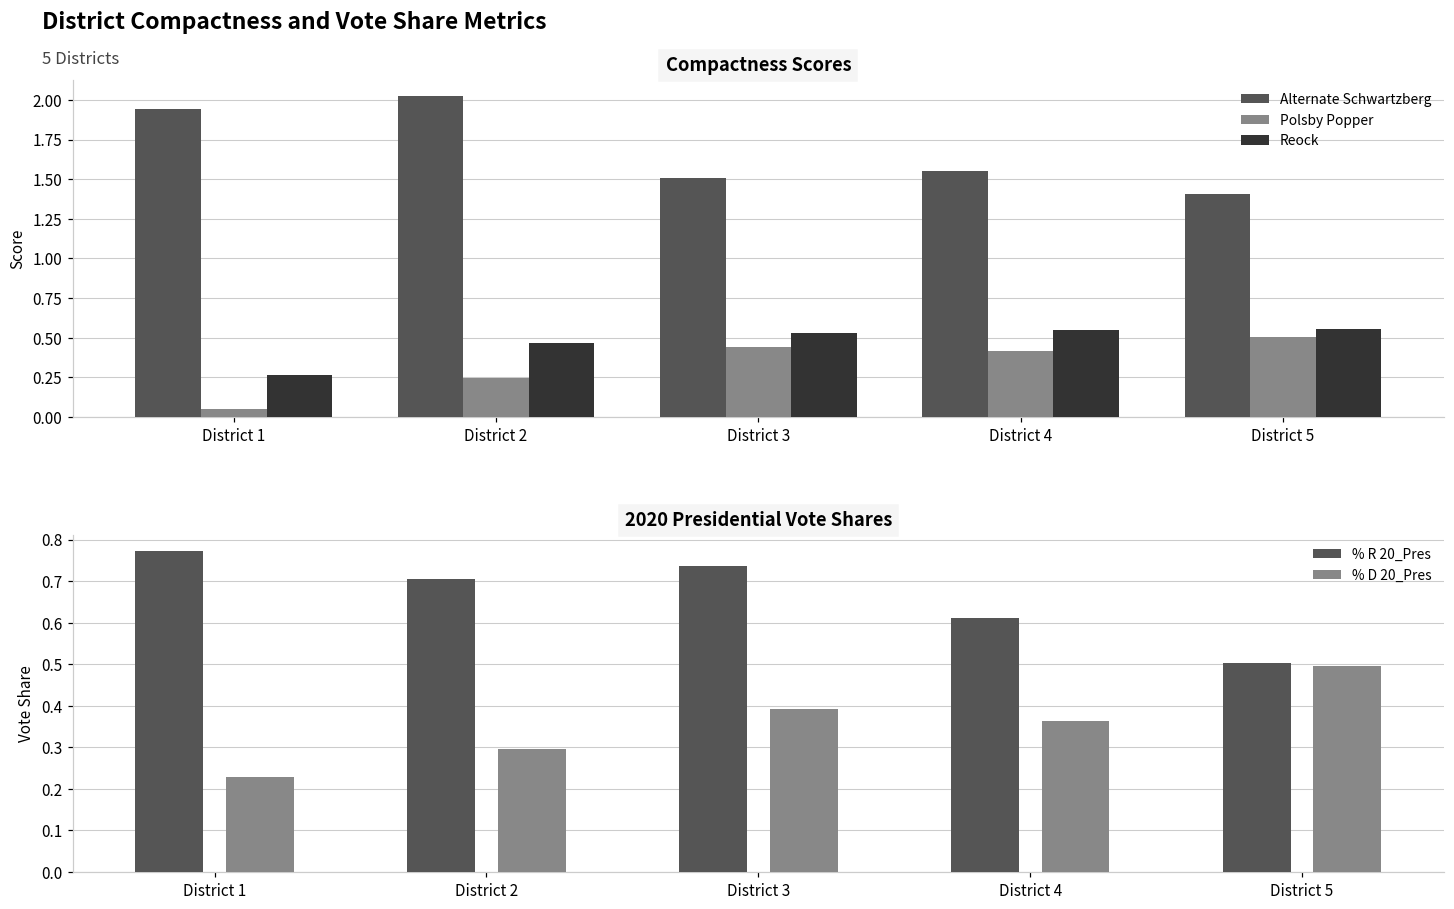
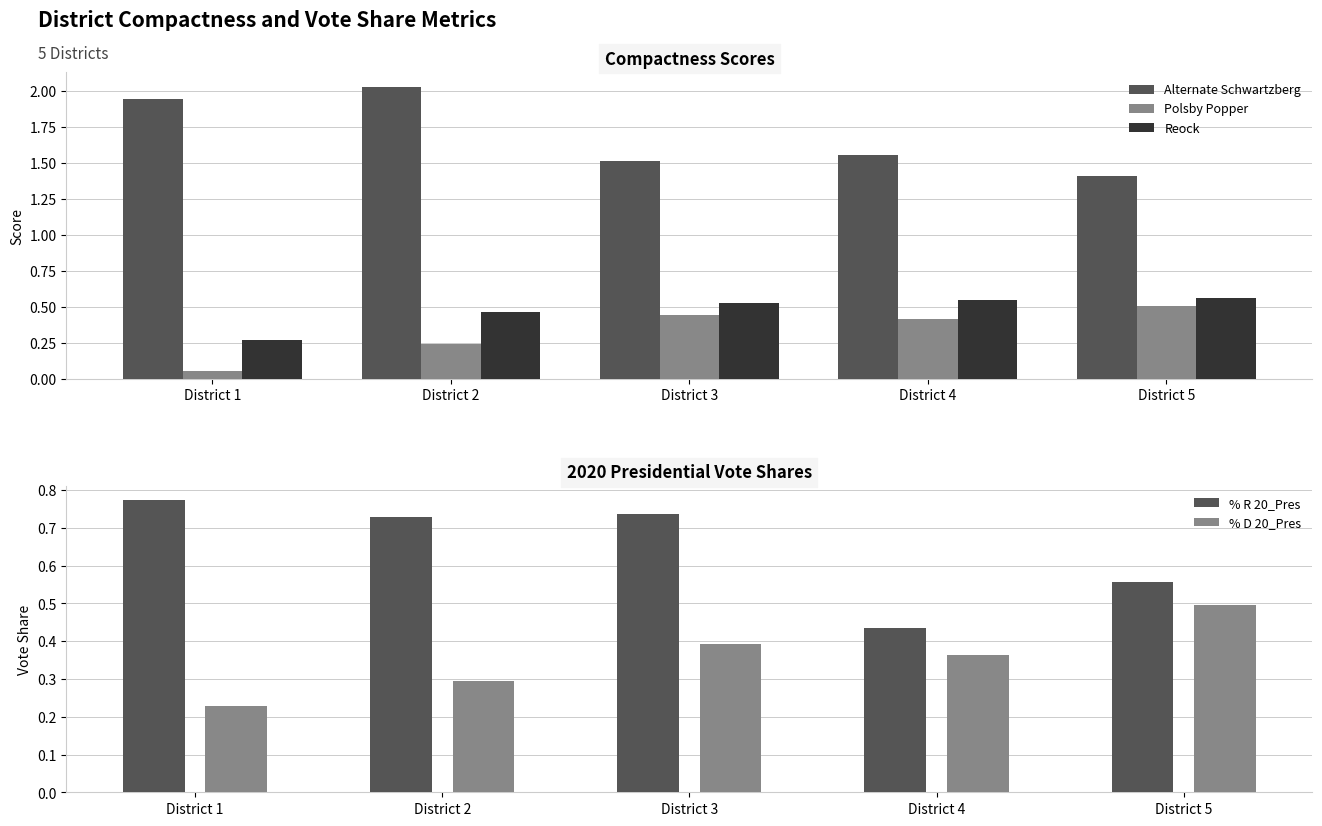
2020 Presidential Vote Shares, % R 20_Pres, District 2: 0.70 -> 0.73
2020 Presidential Vote Shares, % R 20_Pres, District 4: 0.61 -> 0.44
2020 Presidential Vote Shares, % R 20_Pres, District 5: 0.50 -> 0.56
